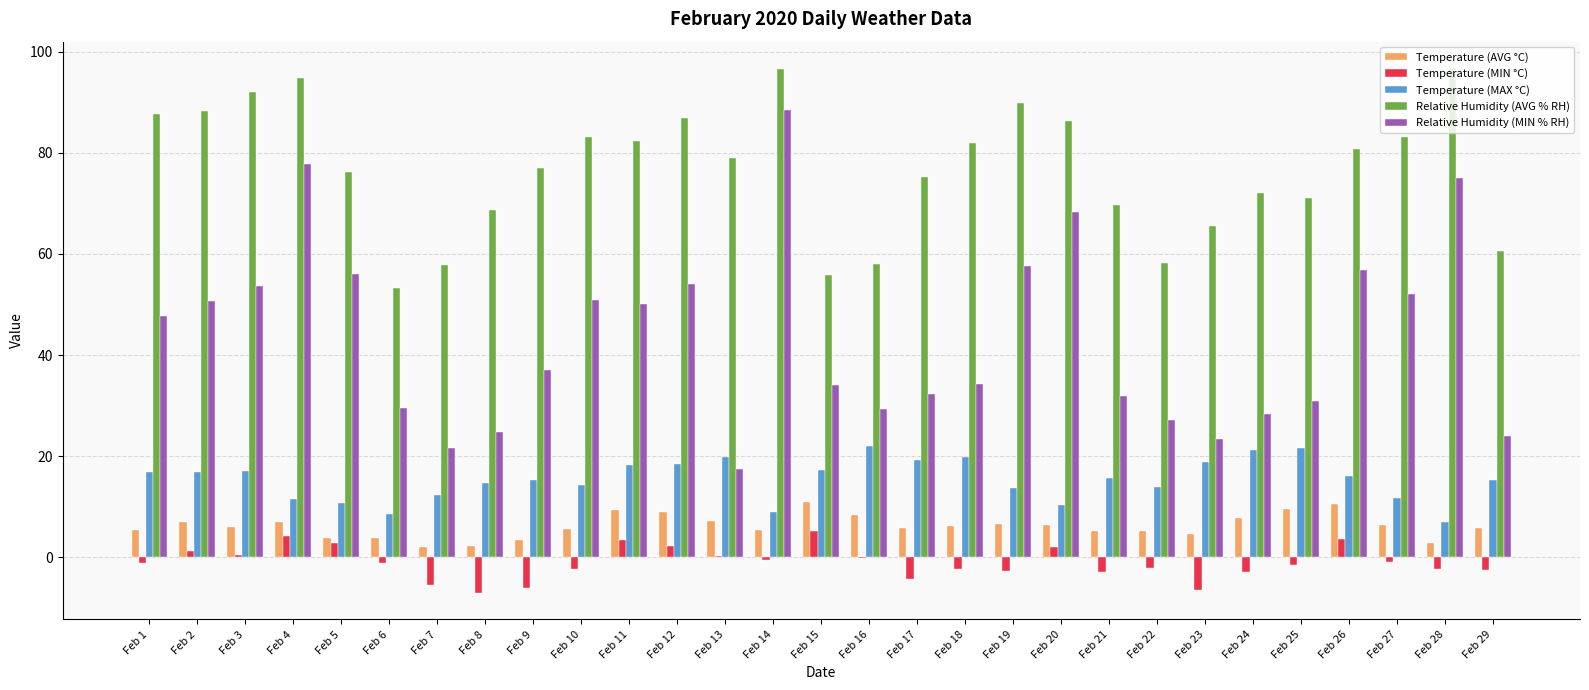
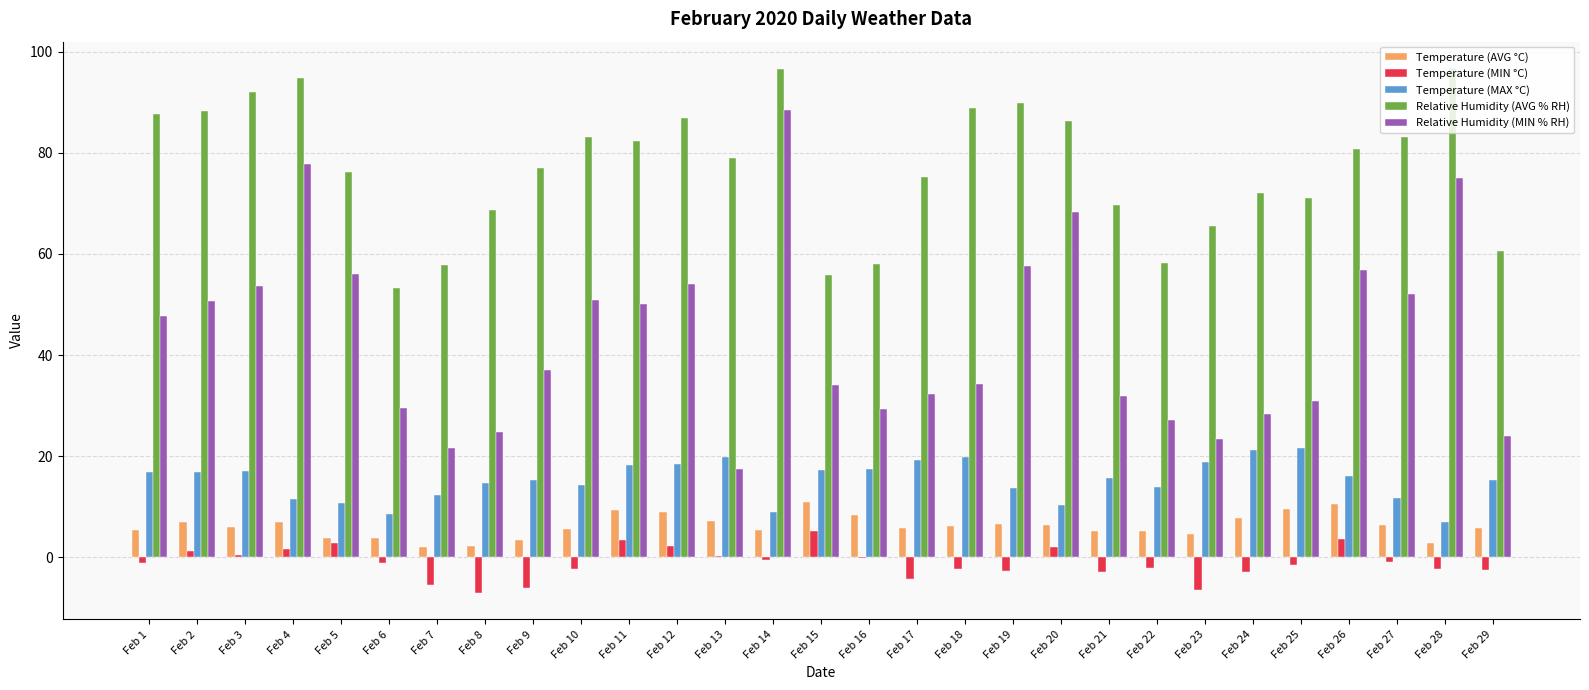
Temperature (MIN °C), Feb 4: 4 -> 2
Temperature (MAX °C), Feb 16: 22 -> 17
Relative Humidity (AVG % RH), Feb 18: 82 -> 89
